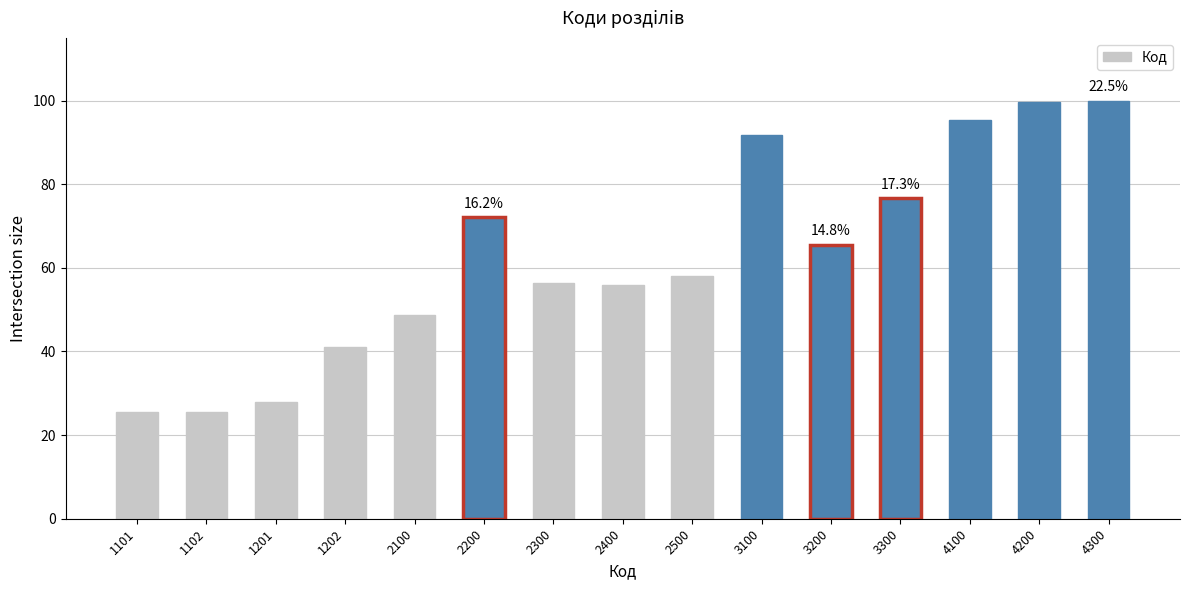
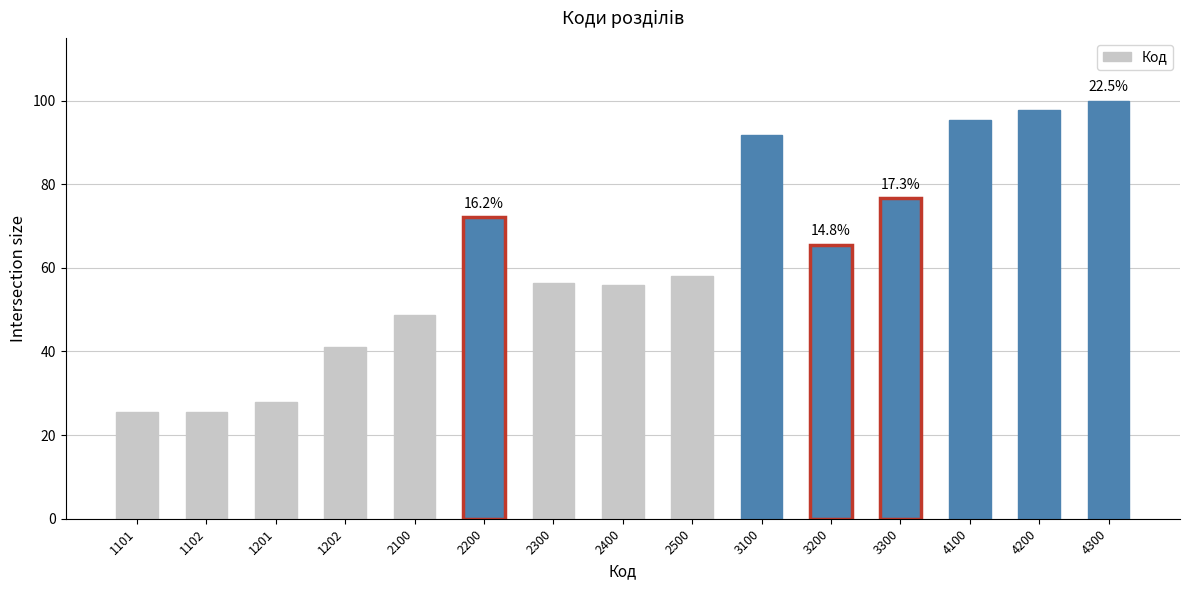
4200: 100 -> 98
